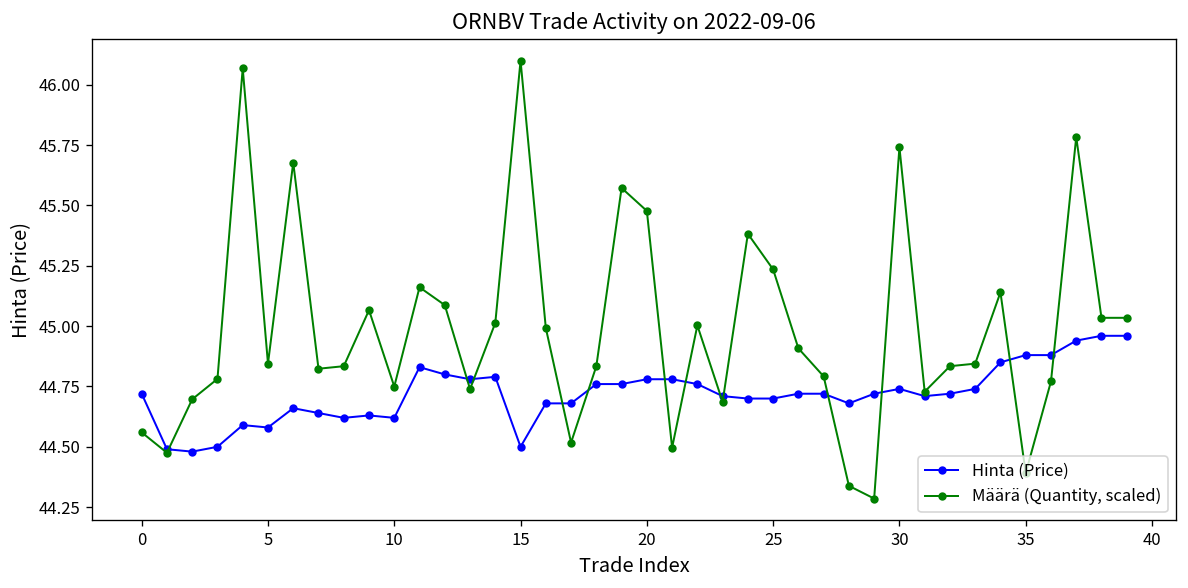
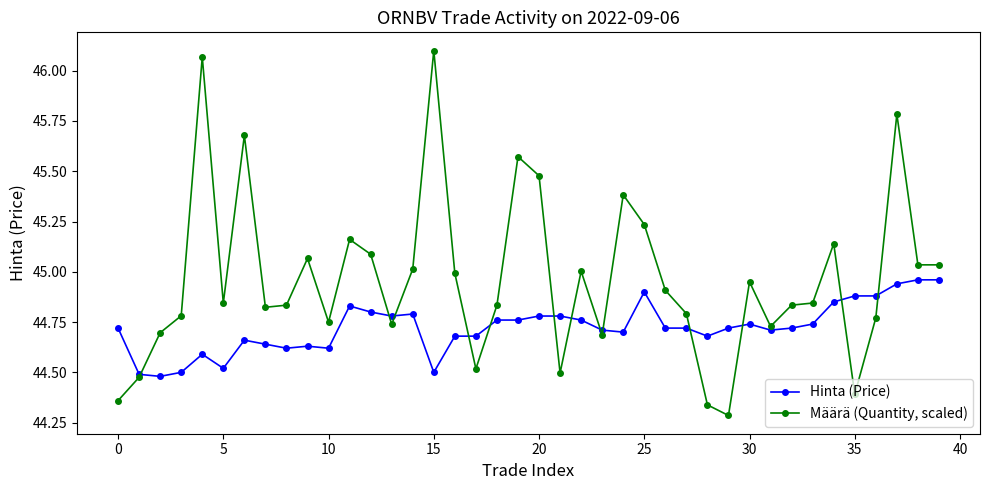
Määrä (Quantity, scaled), 0: 44.56 -> 44.36
Hinta (Price), 5: 44.58 -> 44.52
Hinta (Price), 25: 44.7 -> 44.9
Määrä (Quantity, scaled), 30: 45.74 -> 44.95
